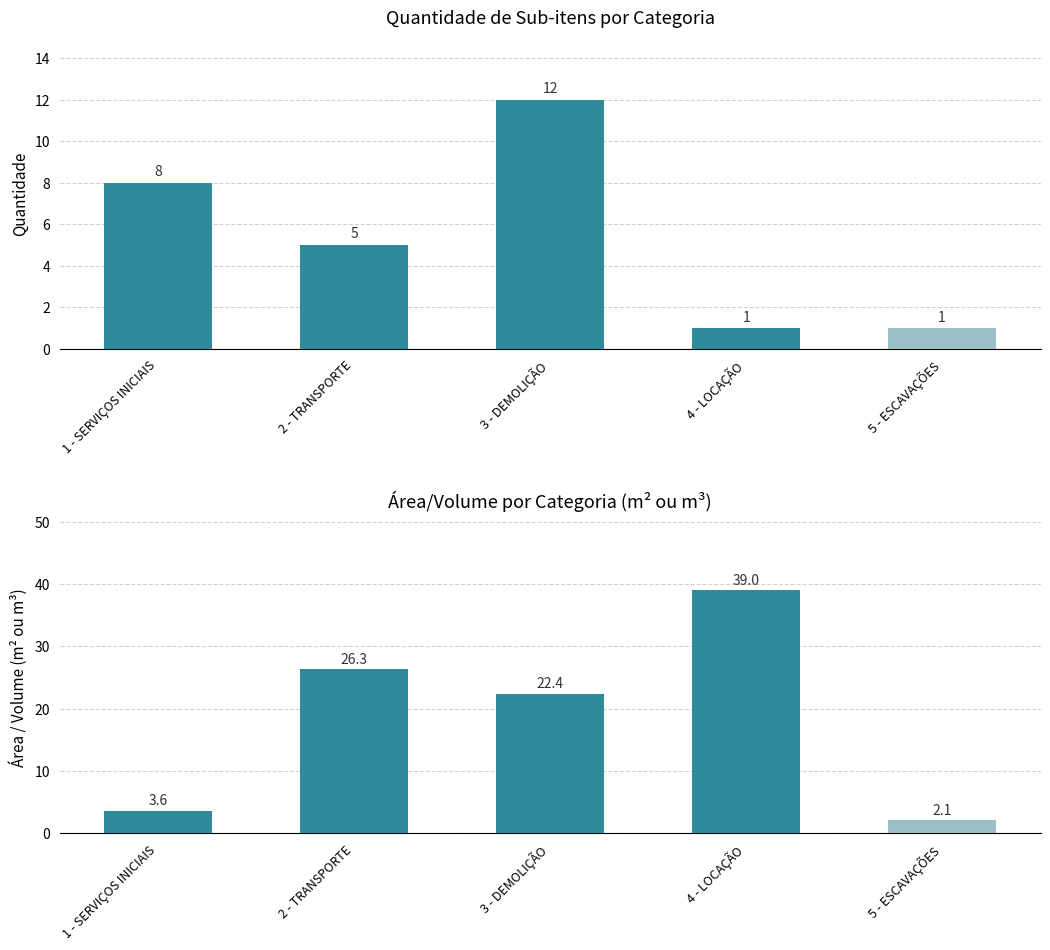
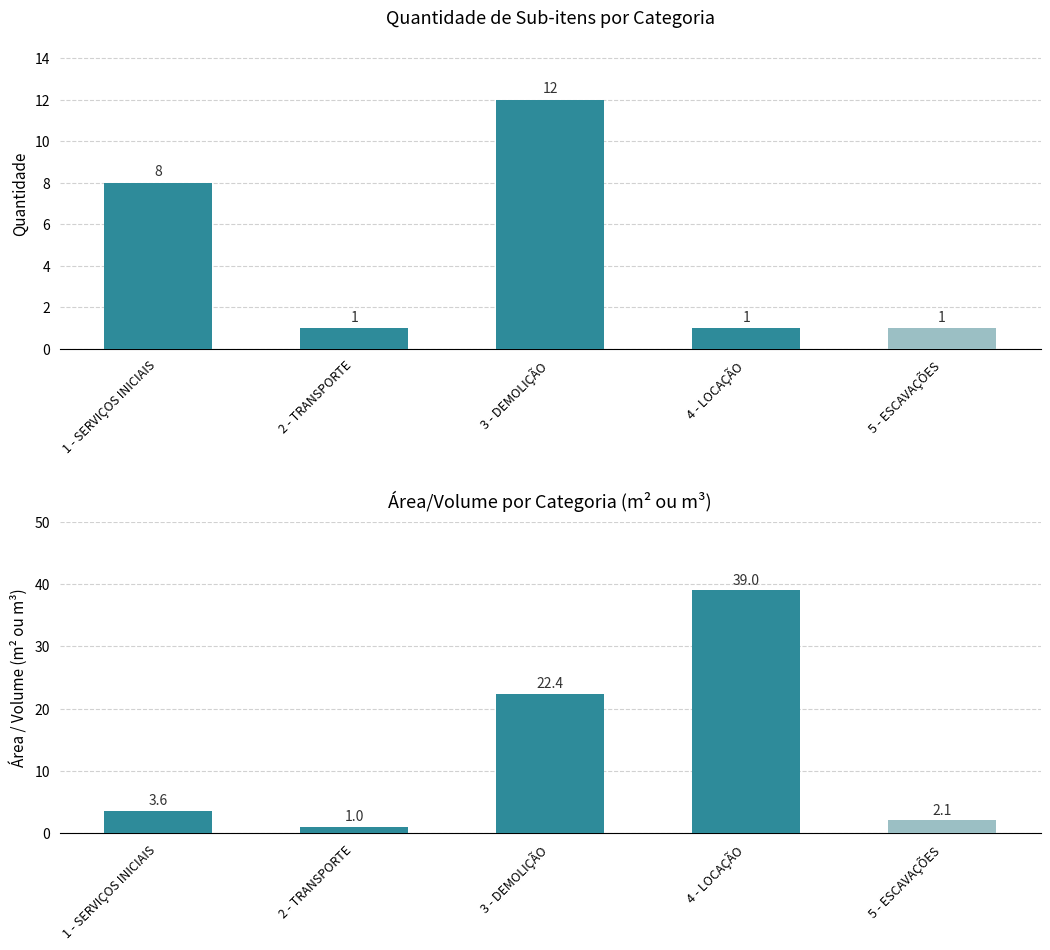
Quantidade de Sub-itens por Categoria, 2 - TRANSPORTE: 5 -> 1
Área/Volume por Categoria (m² ou m³), 2 - TRANSPORTE: 26.3 -> 1.0
